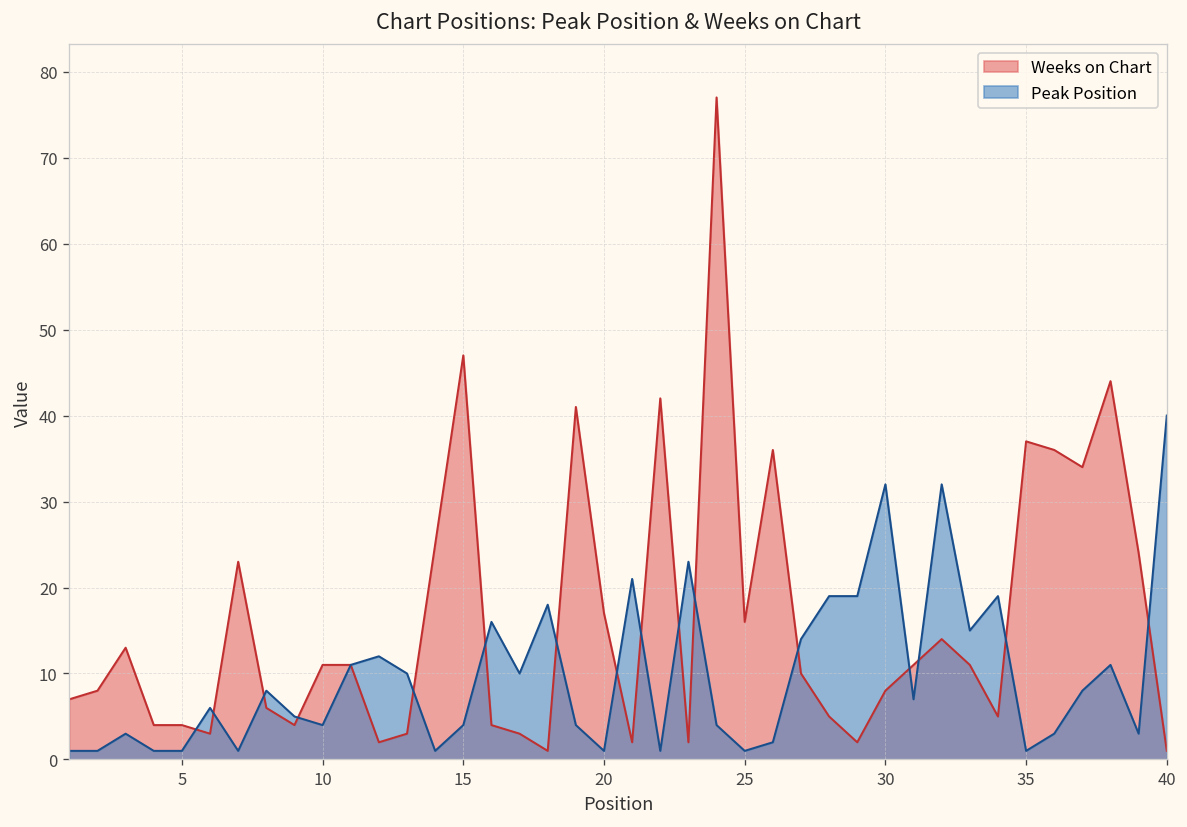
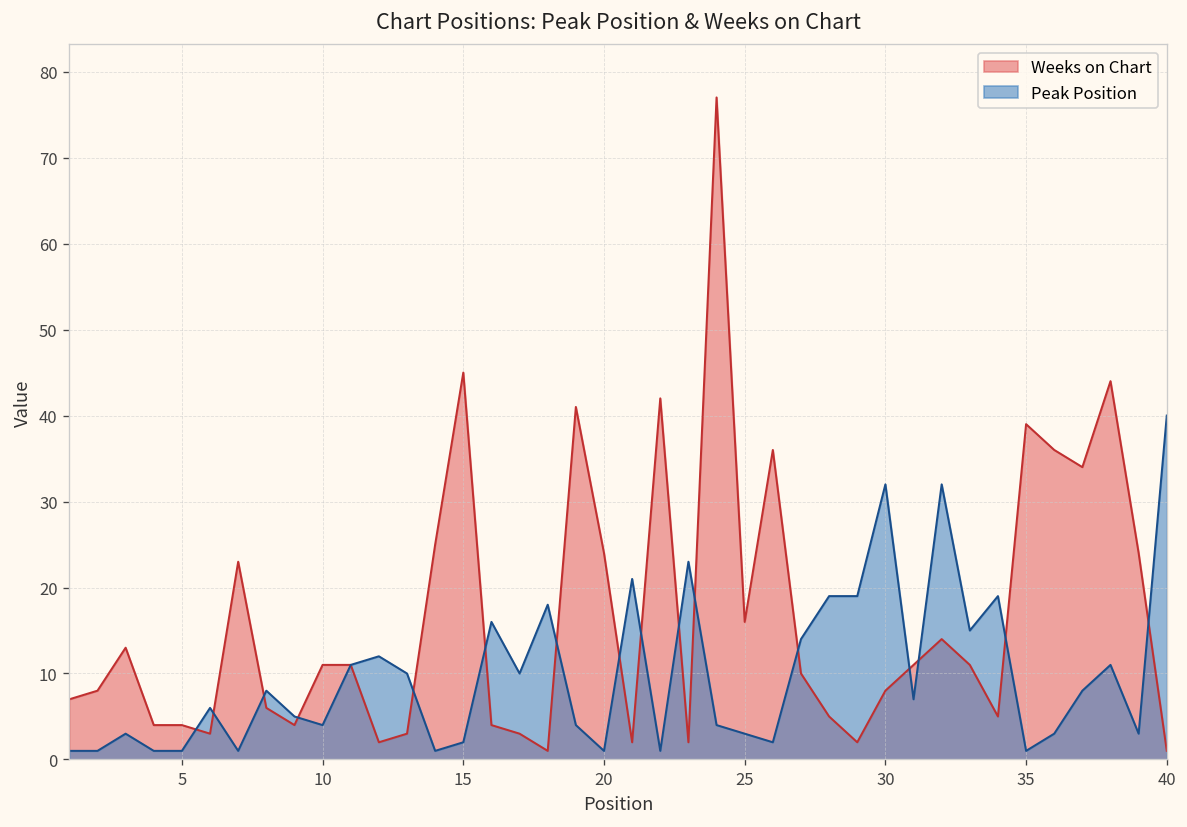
Weeks on Chart, 15: 47 -> 45
Peak Position, 15: 4 -> 2
Weeks on Chart, 20: 17 -> 24
Peak Position, 25: 1 -> 3
Weeks on Chart, 35: 37 -> 39
